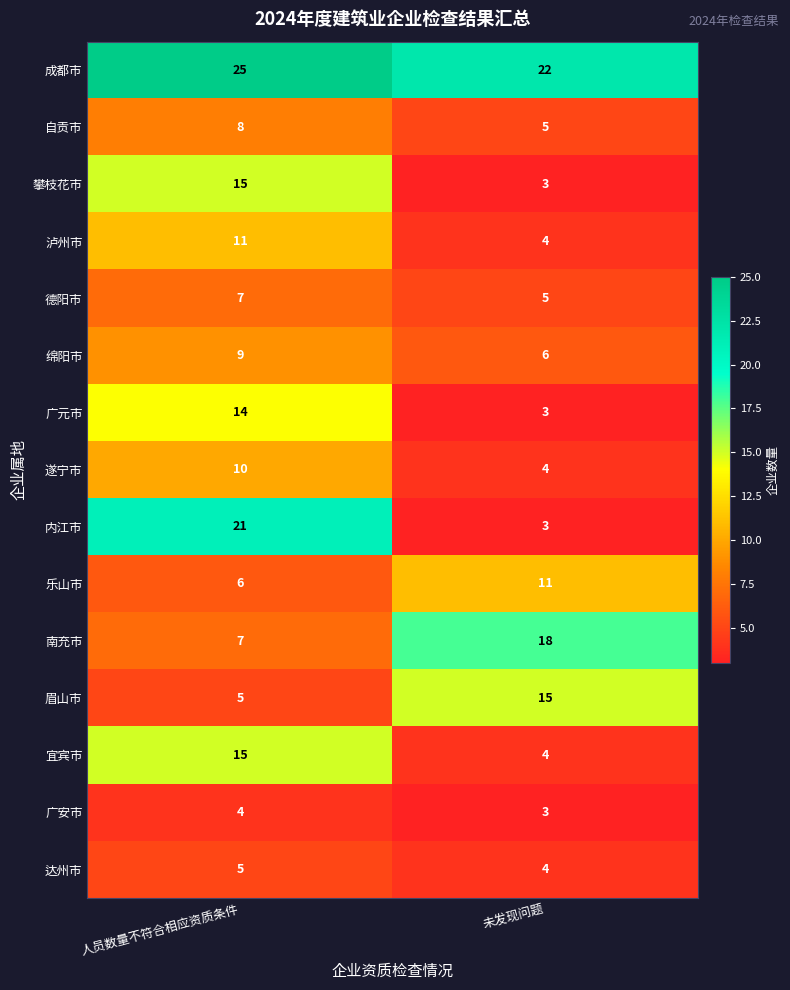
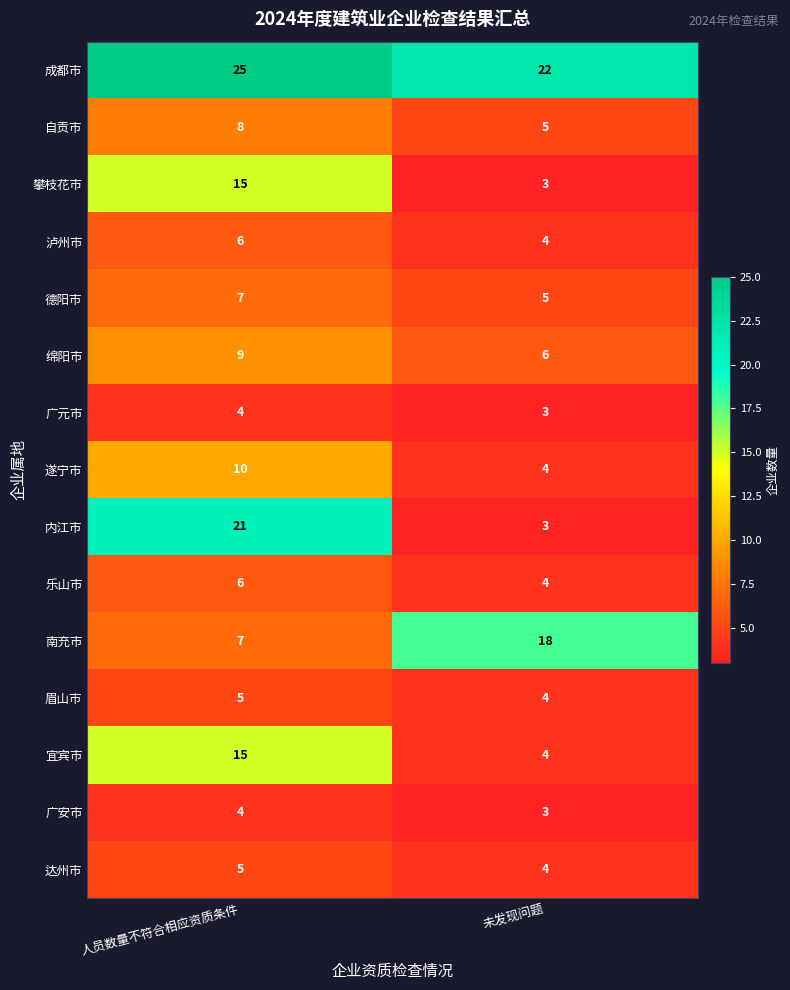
泸州市, 人员数量不符合相应资质条件: 11 -> 6
广元市, 人员数量不符合相应资质条件: 14 -> 4
乐山市, 未发现问题: 11 -> 4
眉山市, 未发现问题: 15 -> 4
